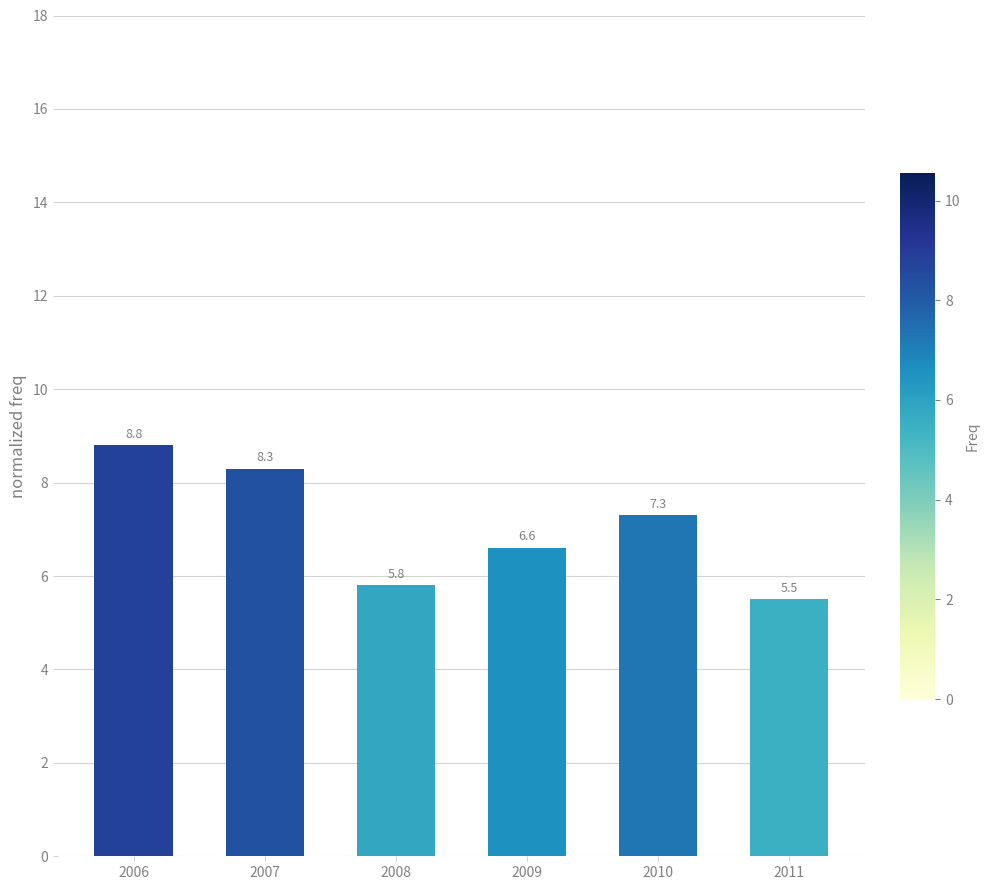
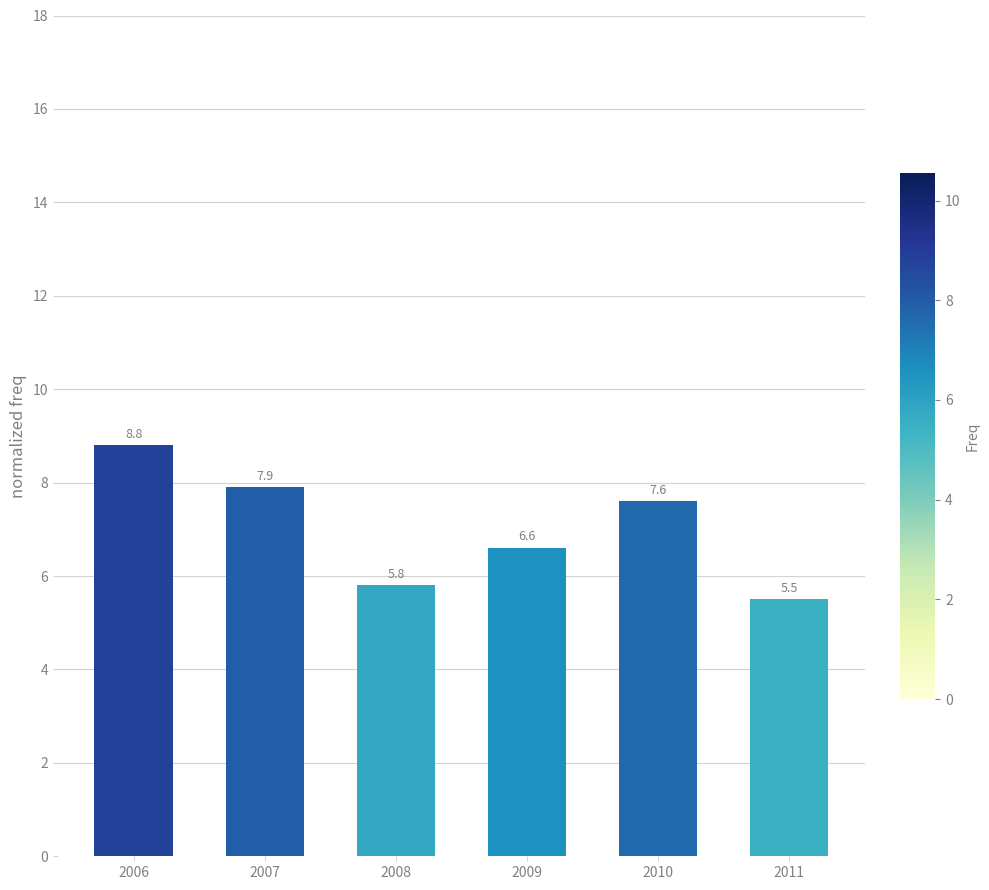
2007: 8.3 -> 7.9
2010: 7.3 -> 7.6
